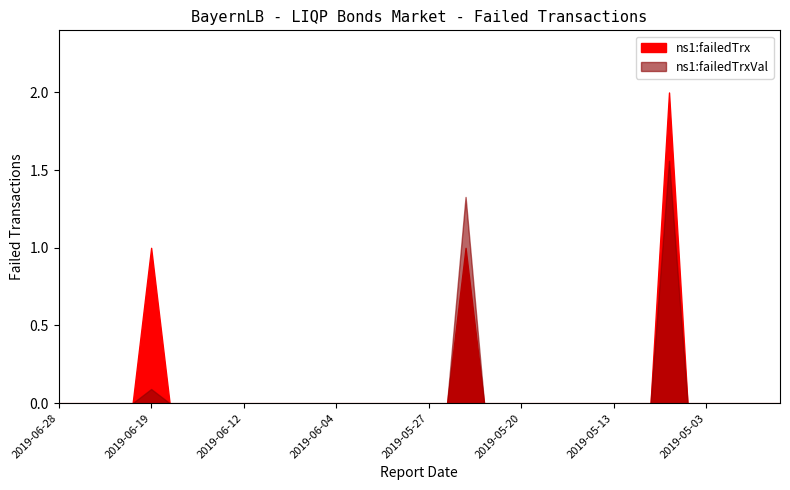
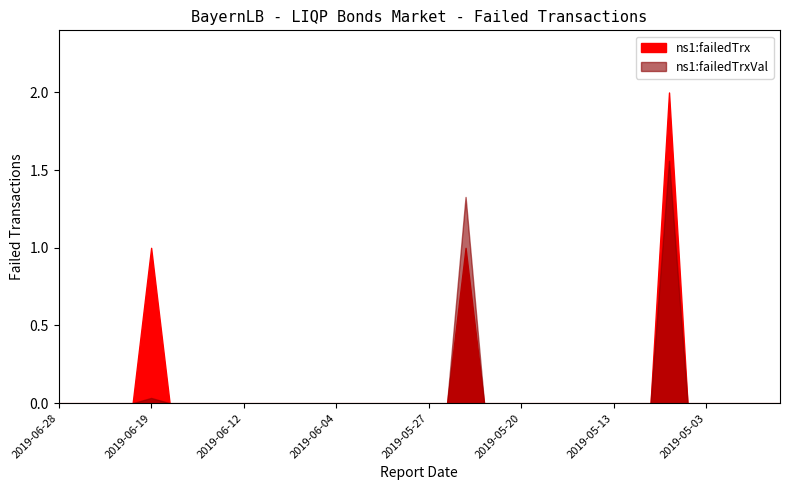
ns1:failedTrxVal, 2019-06-19: 0.09 -> 0.03
